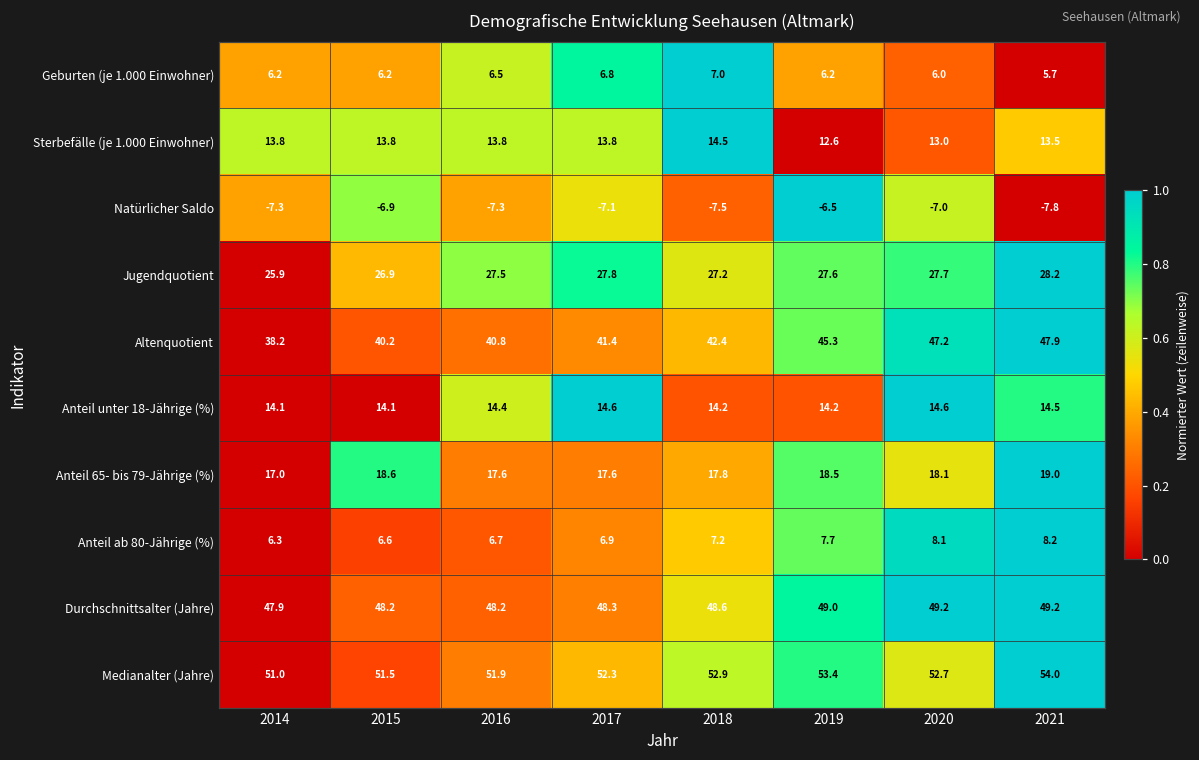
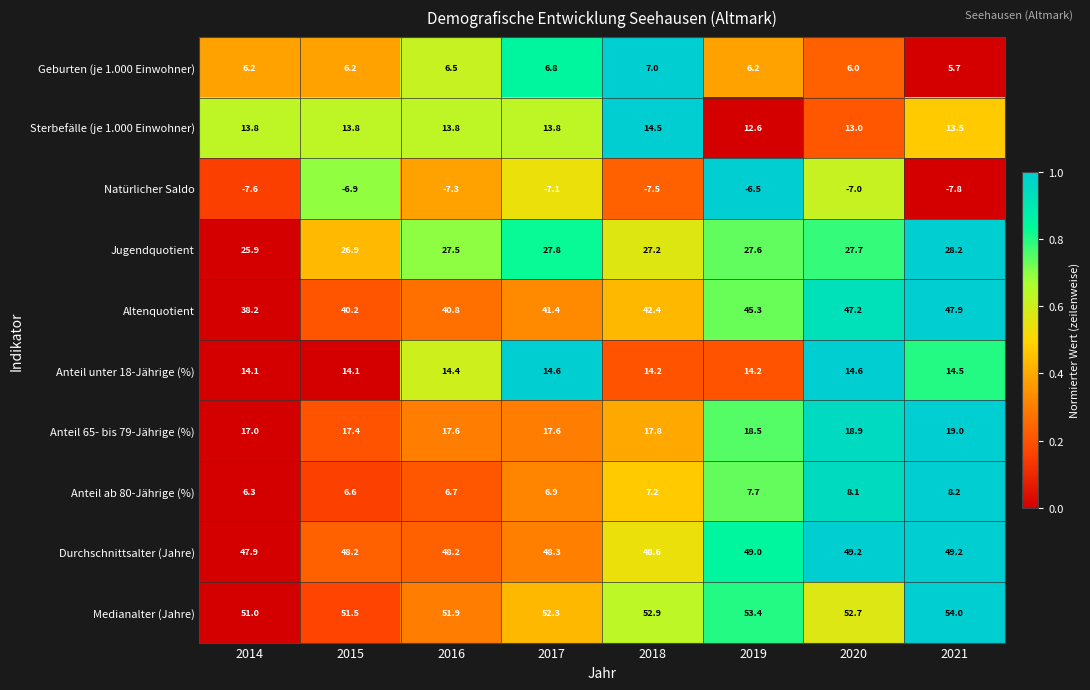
Natürlicher Saldo, 2014: -7.3 -> -7.6
Anteil 65- bis 79-Jährige (%), 2015: 18.6 -> 17.4
Anteil 65- bis 79-Jährige (%), 2020: 18.1 -> 18.9
